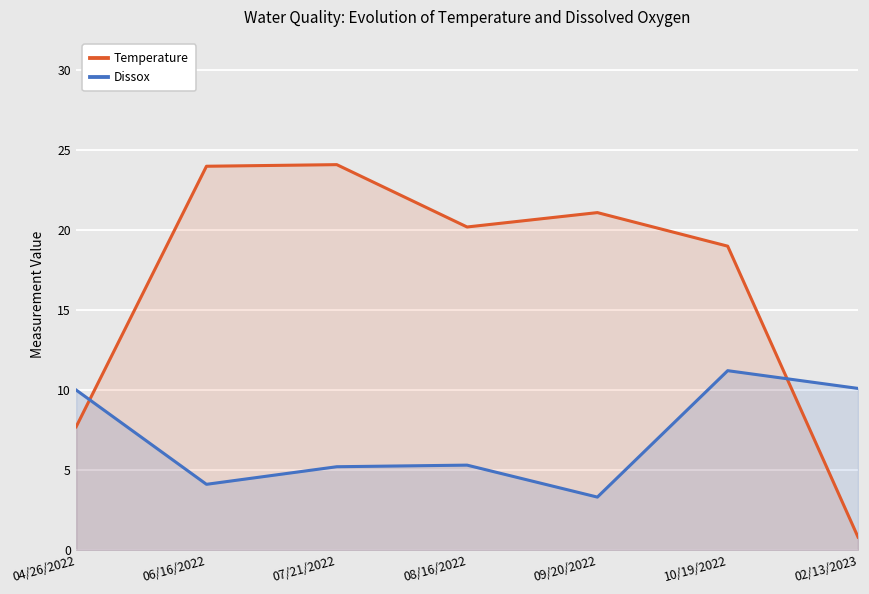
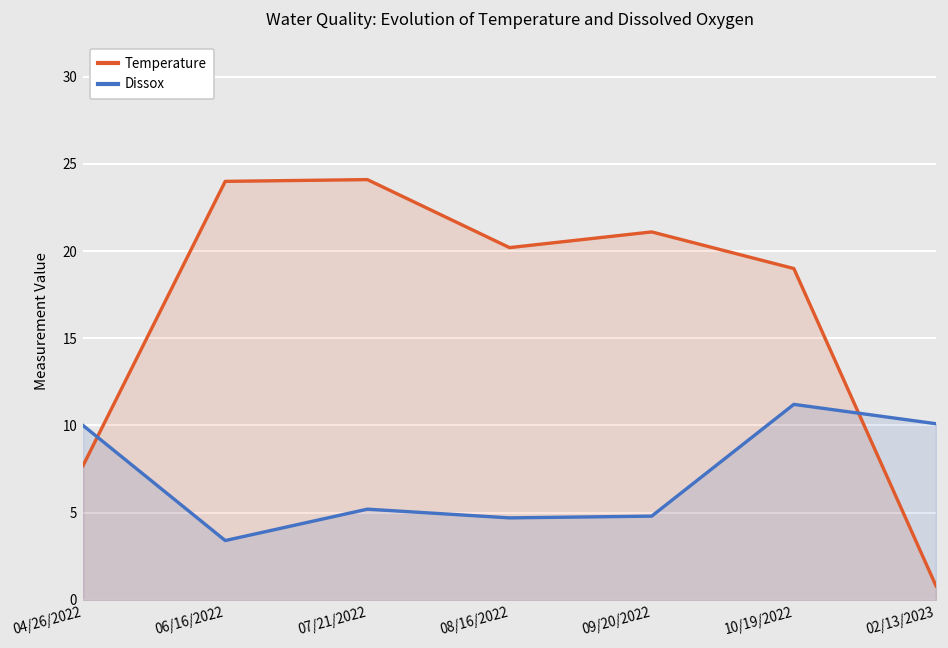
Dissox, 06/16/2022: 4.1 -> 3.4
Dissox, 08/16/2022: 5.3 -> 4.7
Dissox, 09/20/2022: 3.3 -> 4.8
